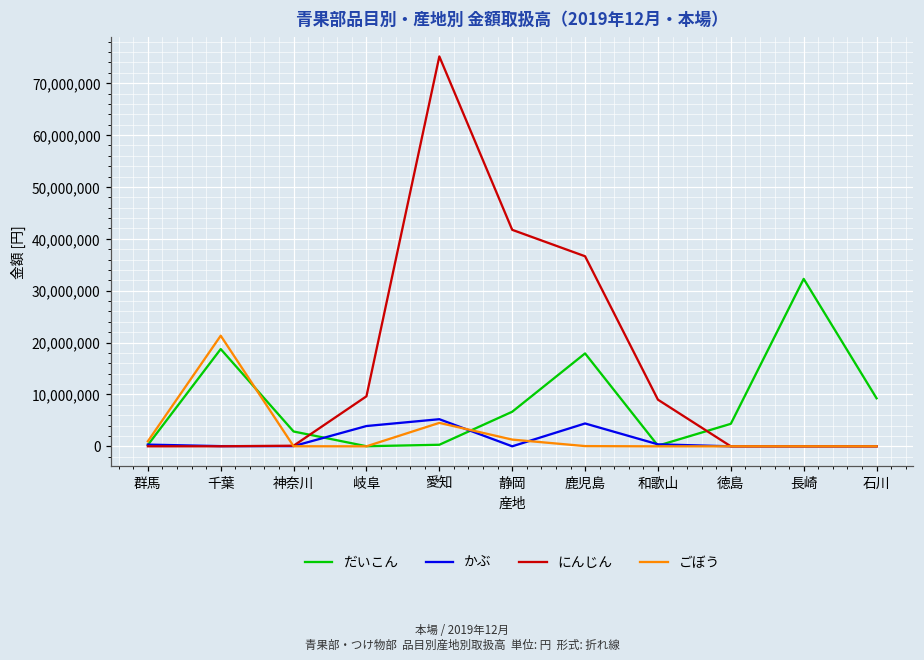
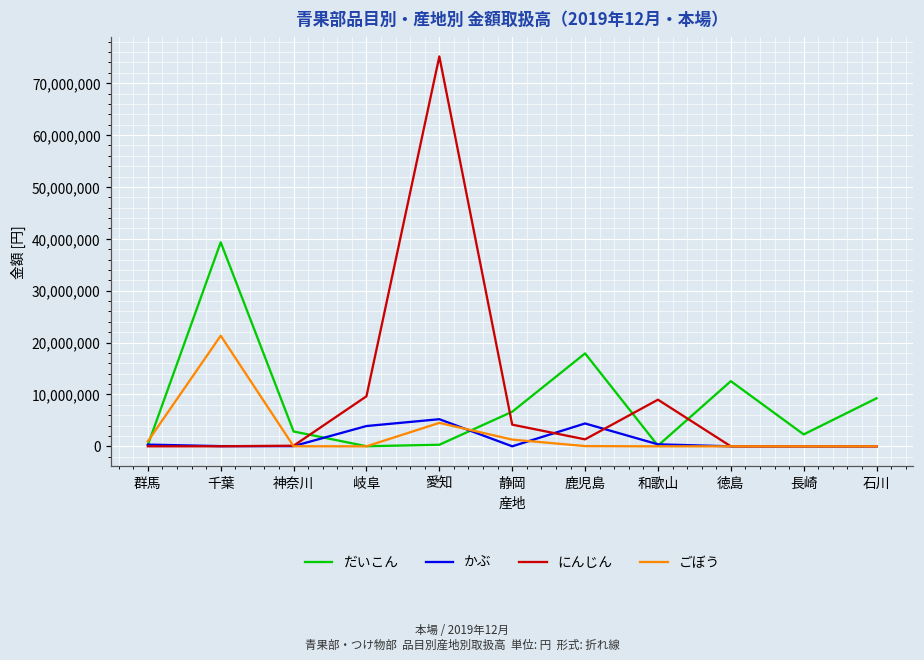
だいこん, 千葉: 19,000,000 -> 39,000,000
にんじん, 静岡: 42,000,000 -> 4,000,000
にんじん, 鹿児島: 37,000,000 -> 1,000,000
だいこん, 徳島: 4,000,000 -> 13,000,000
だいこん, 長崎: 32,000,000 -> 2,000,000
